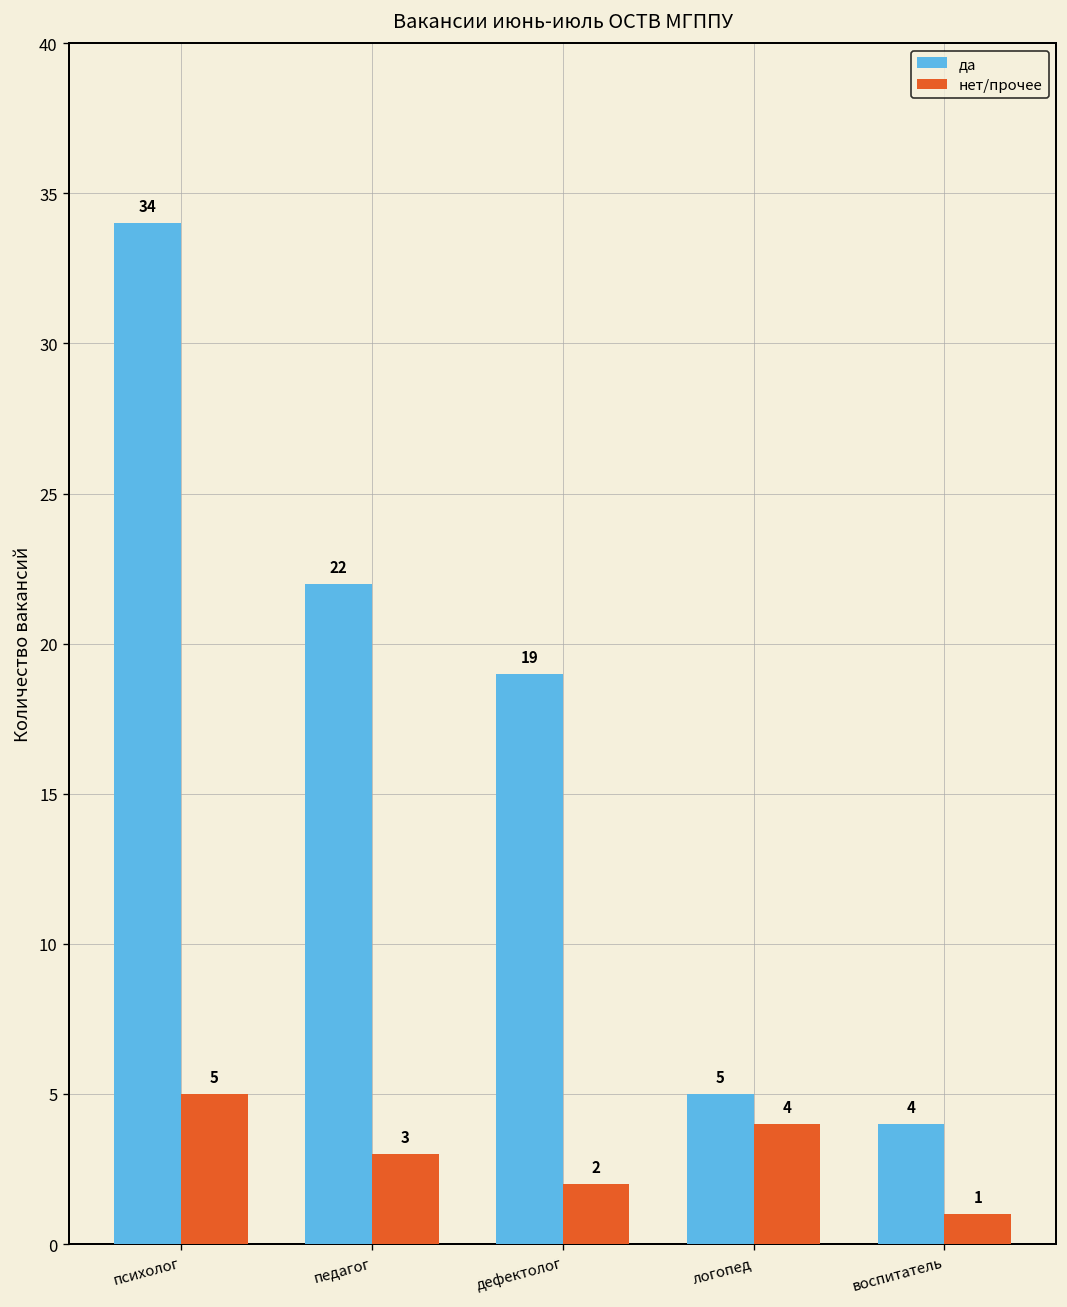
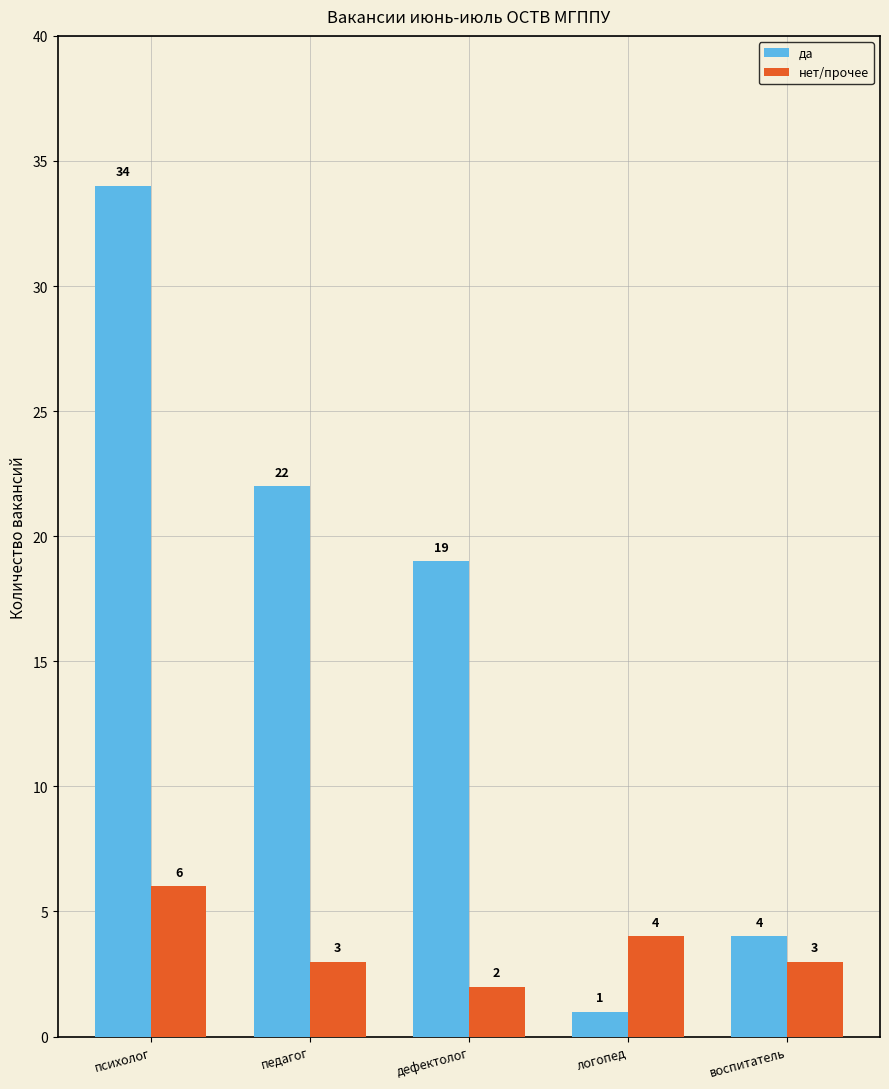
нет/прочее, психолог: 5 -> 6
да, логопед: 5 -> 1
нет/прочее, воспитатель: 1 -> 3
